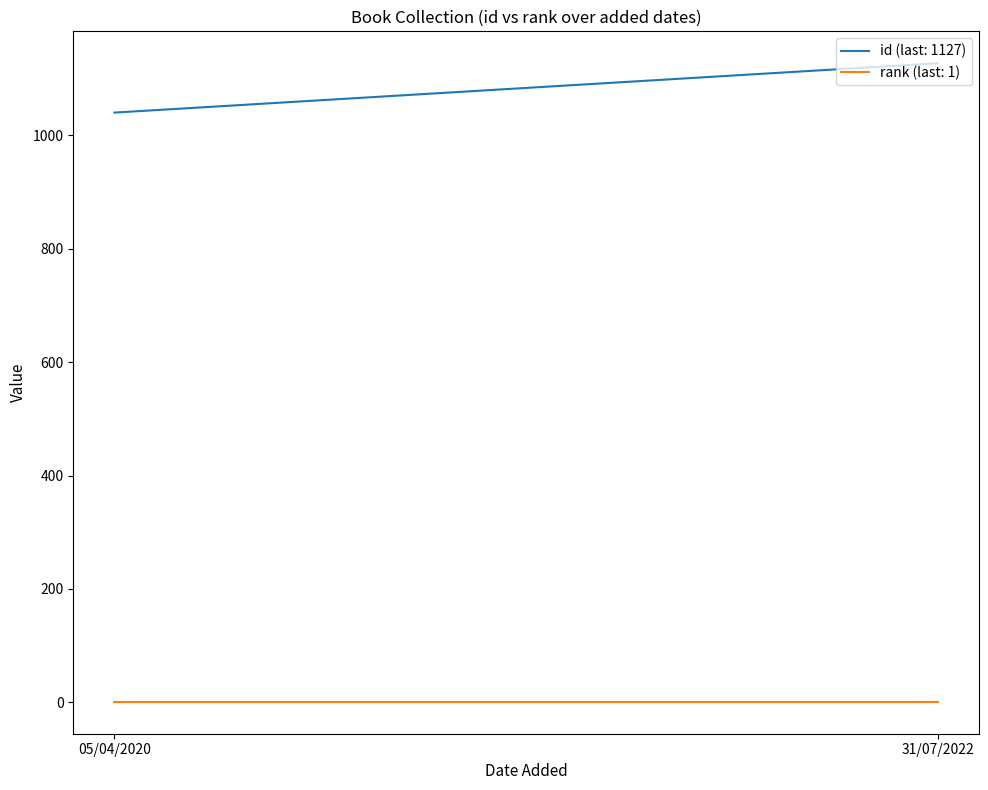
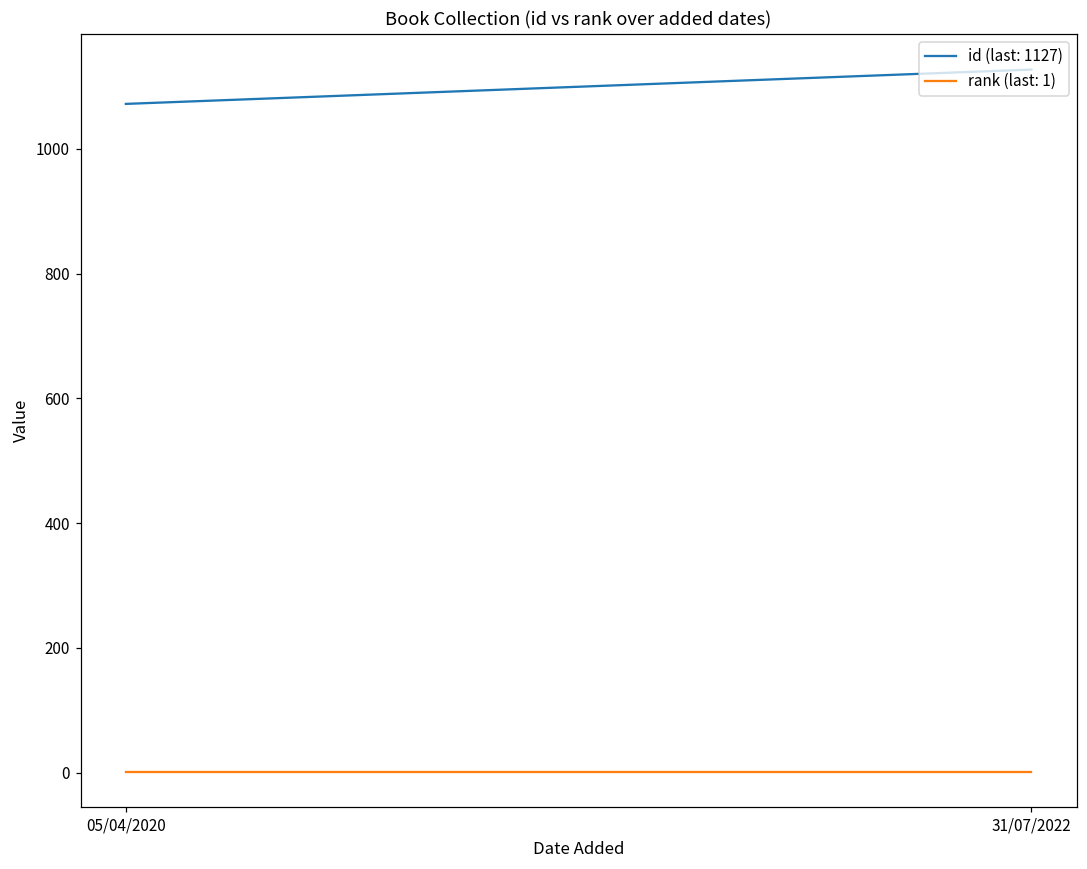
id (last: 1127), 05/04/2020: 1040 -> 1070
